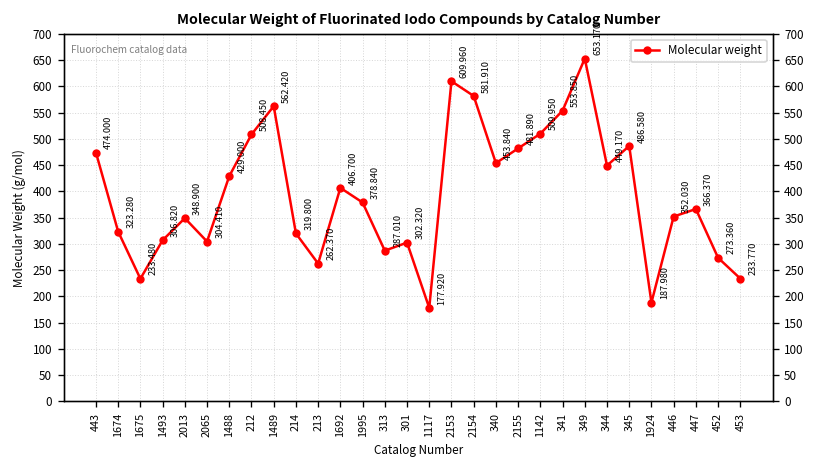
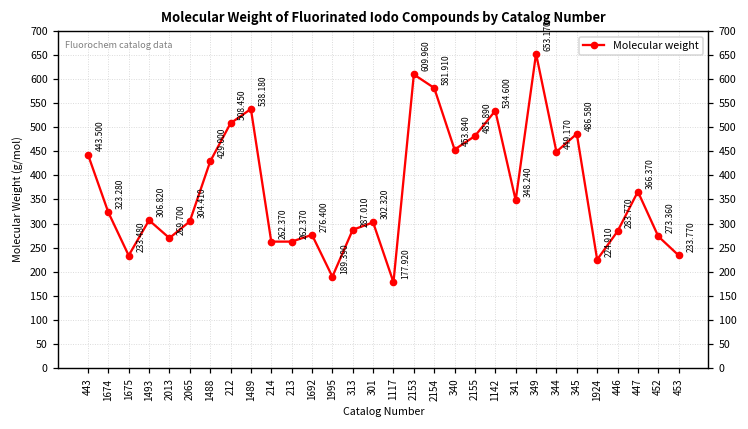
443: 474.000 -> 443.500
2013: 348.900 -> 269.700
1489: 562.420 -> 538.180
214: 319.800 -> 262.370
1692: 406.700 -> 276.400
1995: 378.840 -> 189.390
1142: 509.950 -> 534.600
341: 553.850 -> 348.240
1924: 187.980 -> 224.910
446: 352.030 -> 283.770
